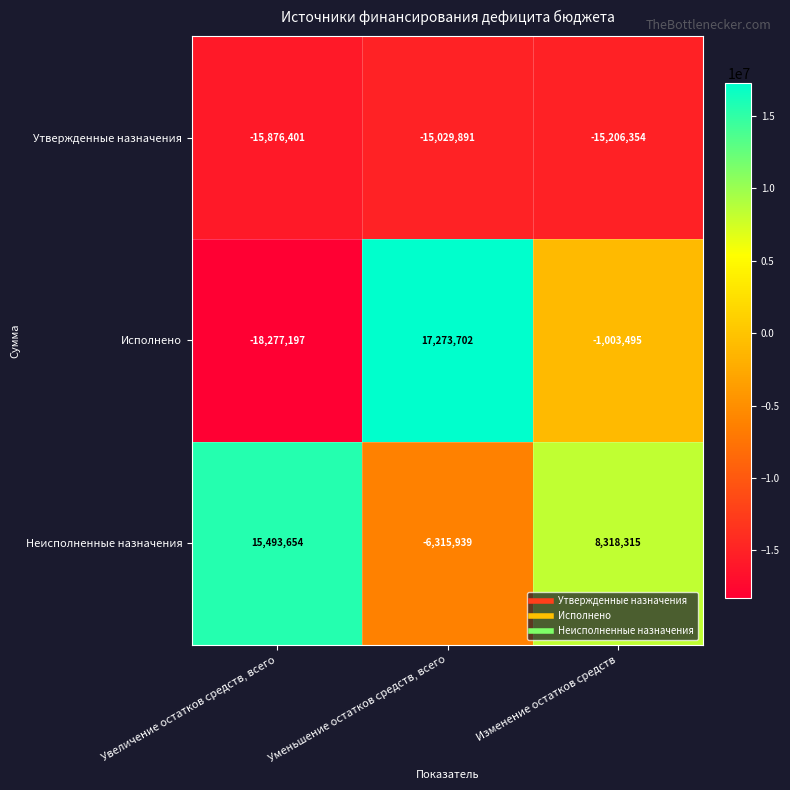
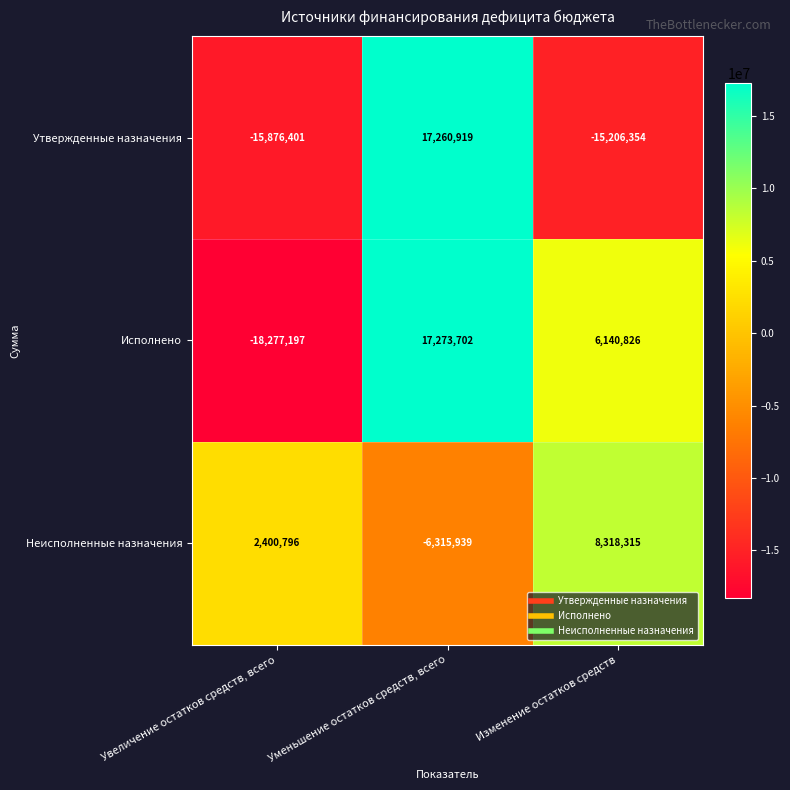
Утвержденные назначения, Уменьшение остатков средств, всего: -15,029,891 -> 17,260,919
Исполнено, Изменение остатков средств: -1,003,495 -> 6,140,826
Неисполненные назначения, Увеличение остатков средств, всего: 15,493,654 -> 2,400,796
